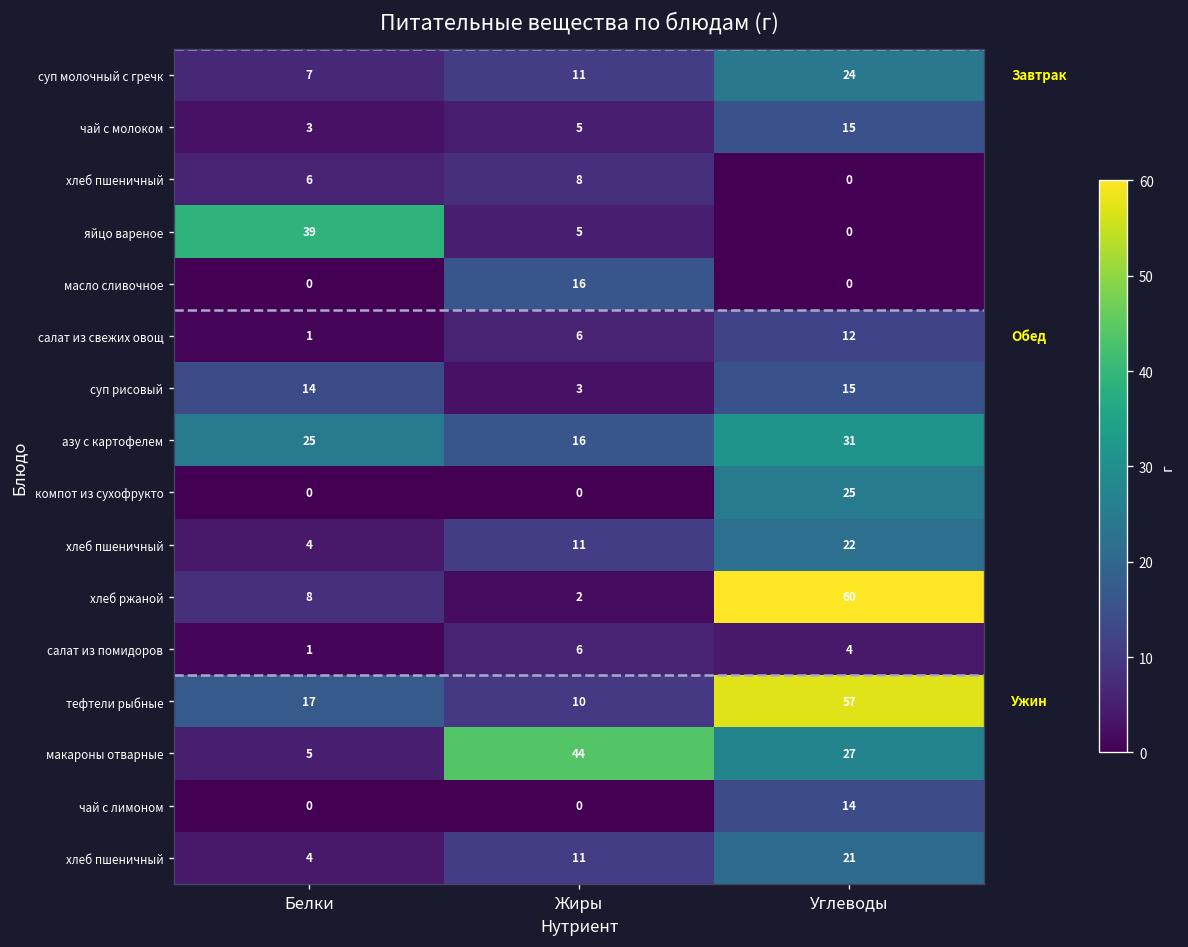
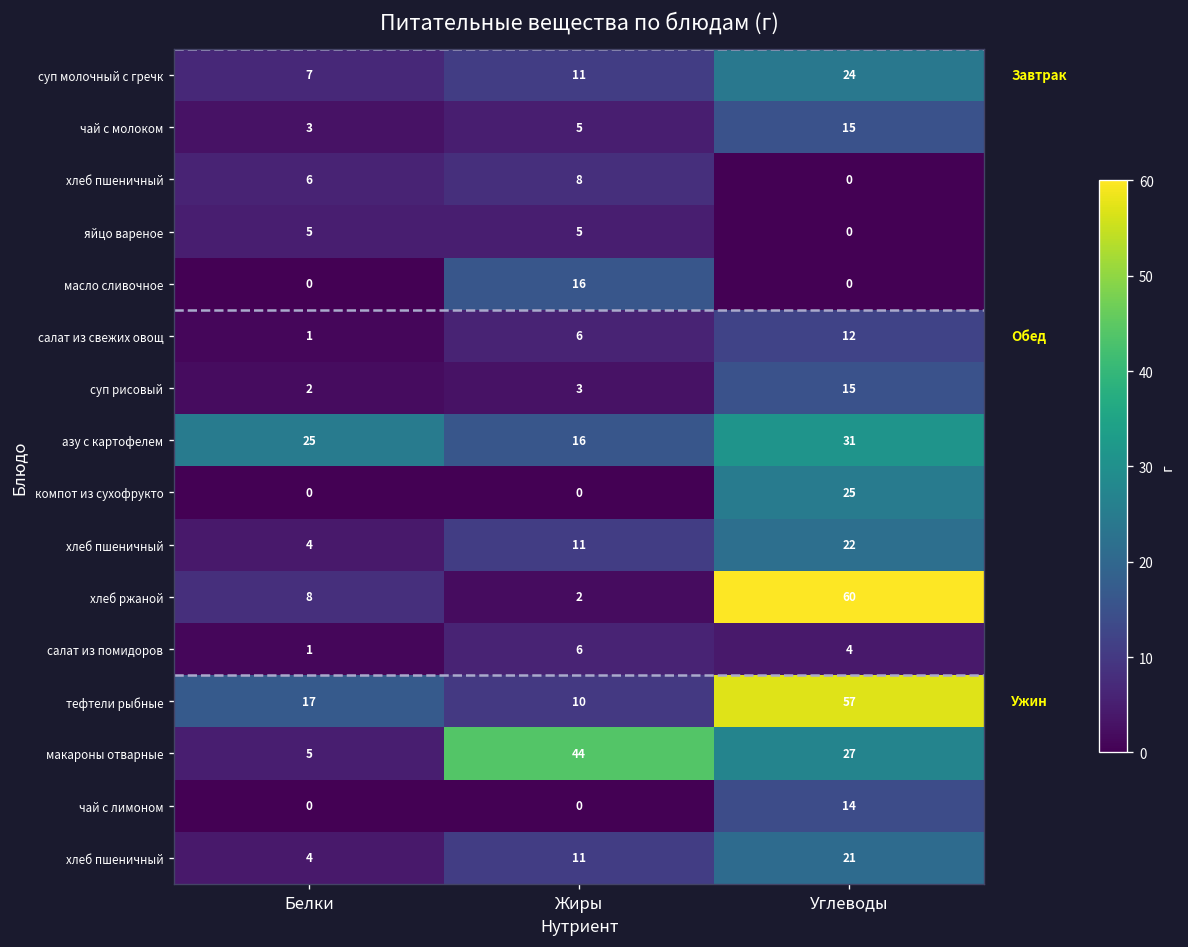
яйцо вареное, Белки: 39 -> 5
суп рисовый, Белки: 14 -> 2
